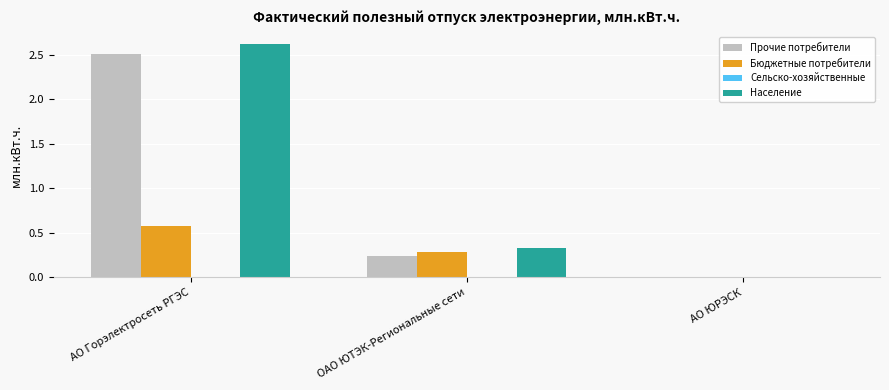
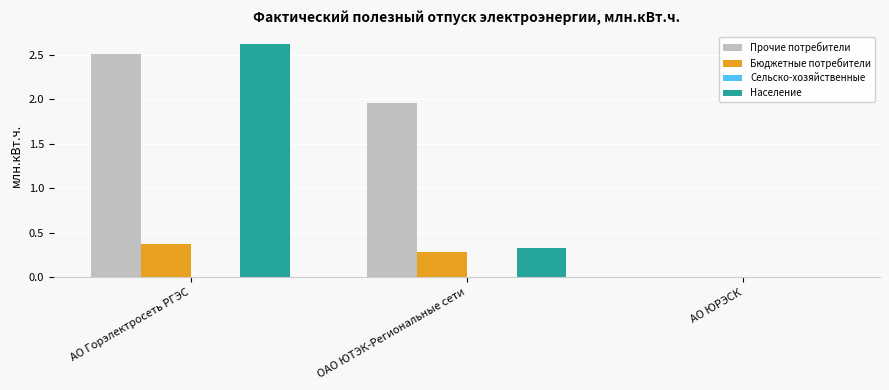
Бюджетные потребители, АО Горэлектросеть РГЭС: 0.6 -> 0.4
Прочие потребители, ОАО ЮТЭК-Региональные сети: 0.2 -> 2.0
